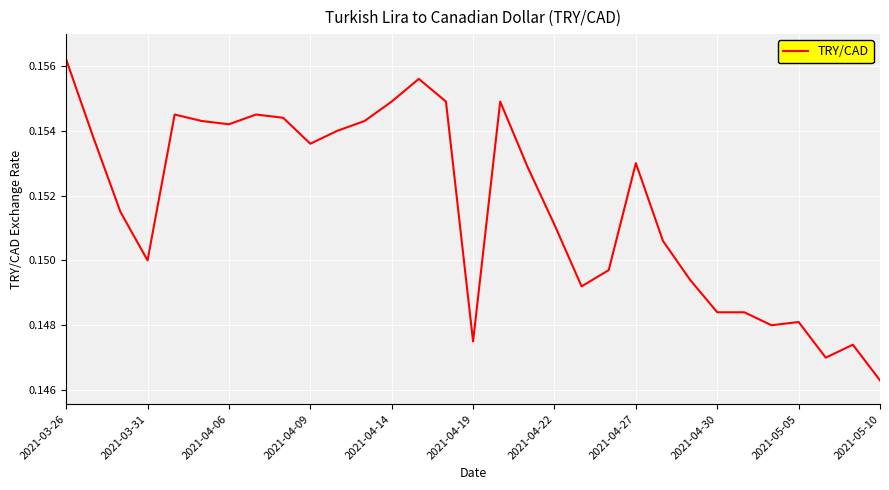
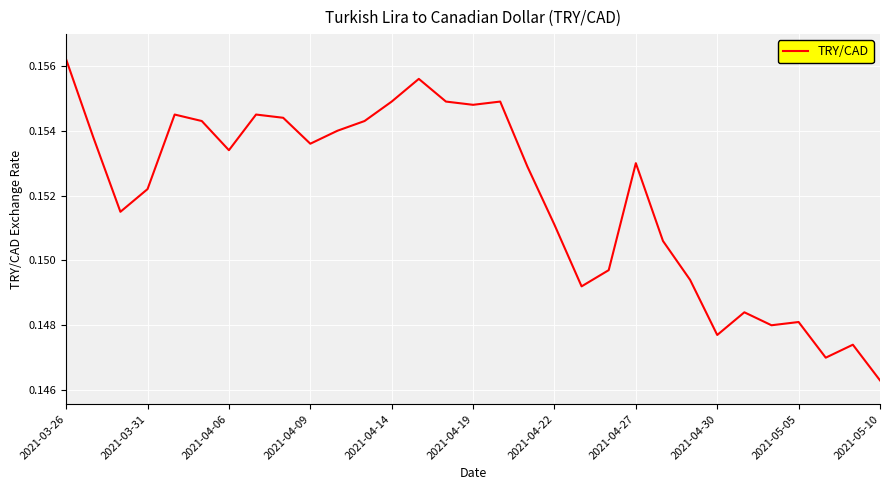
2021-03-31: 0.1500 -> 0.1522
2021-04-06: 0.1542 -> 0.1534
2021-04-19: 0.1475 -> 0.1548
2021-04-30: 0.1484 -> 0.1477
